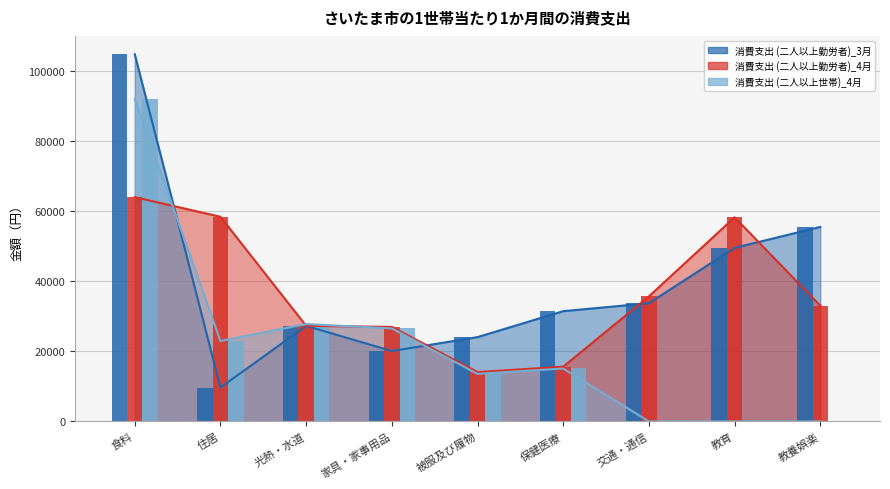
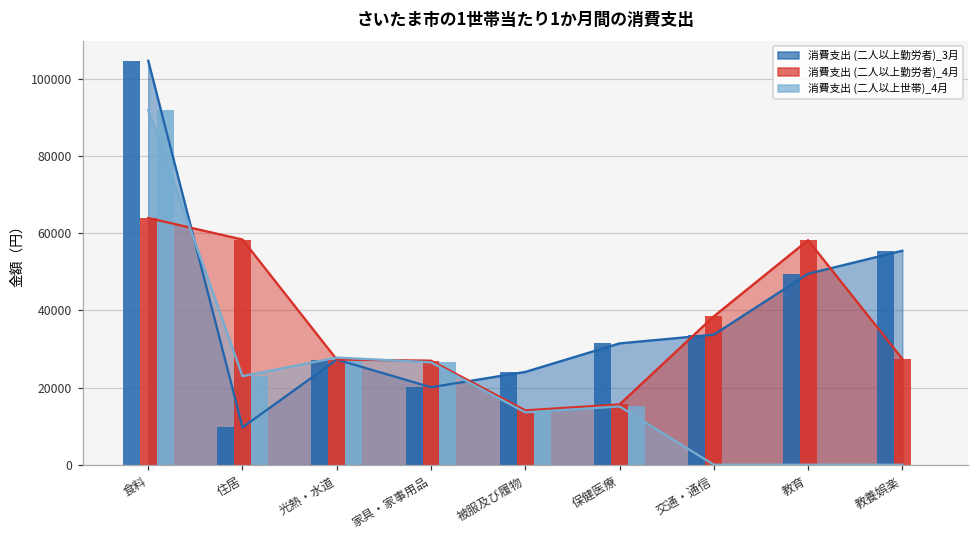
消費支出 (二人以上勤労者)_4月, 交通・通信: 36000 -> 38000
消費支出 (二人以上勤労者)_4月, 教養娯楽: 33000 -> 27000
